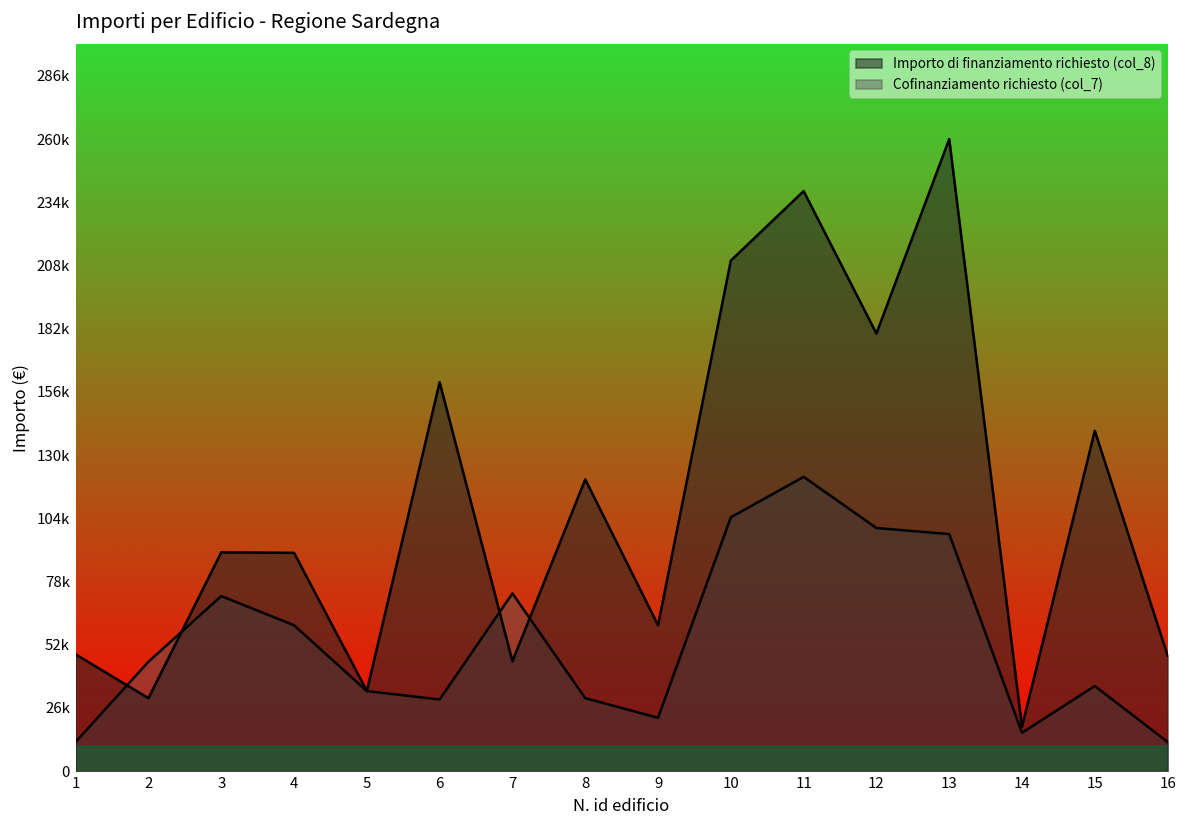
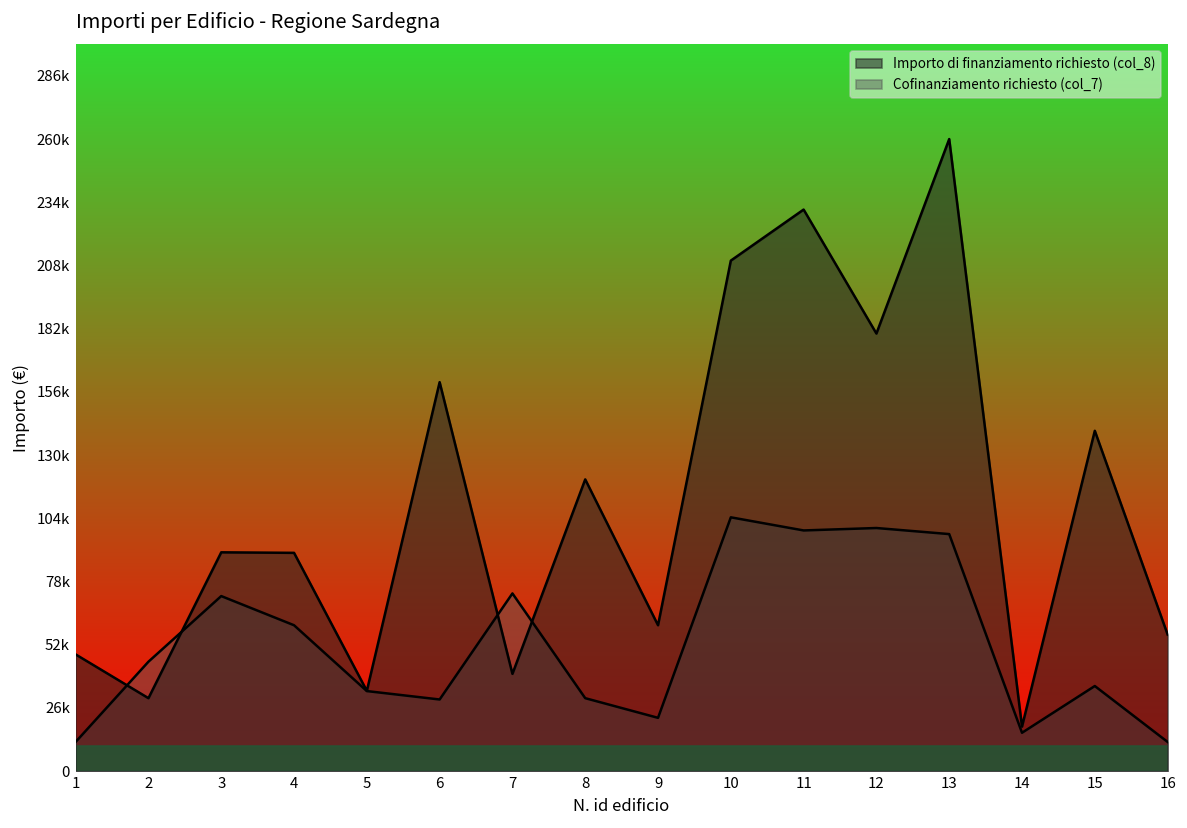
Importo di finanziamento richiesto (col_8), 7: 45000 -> 40000
Importo di finanziamento richiesto (col_8), 11: 239000 -> 231000
Cofinanziamento richiesto (col_7), 11: 121000 -> 99000
Importo di finanziamento richiesto (col_8), 16: 48000 -> 56000
